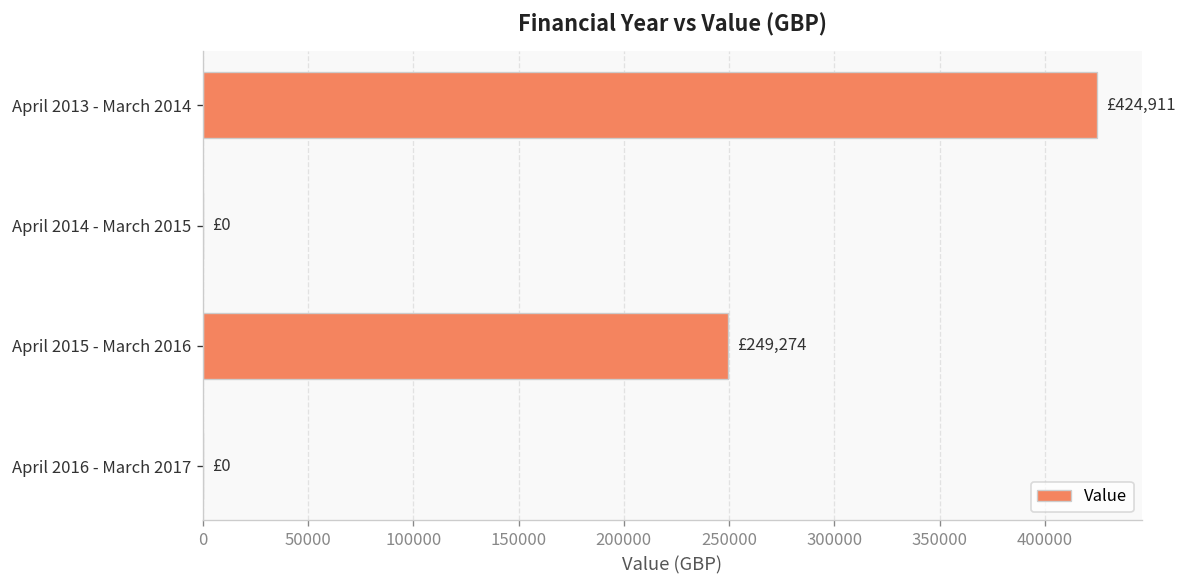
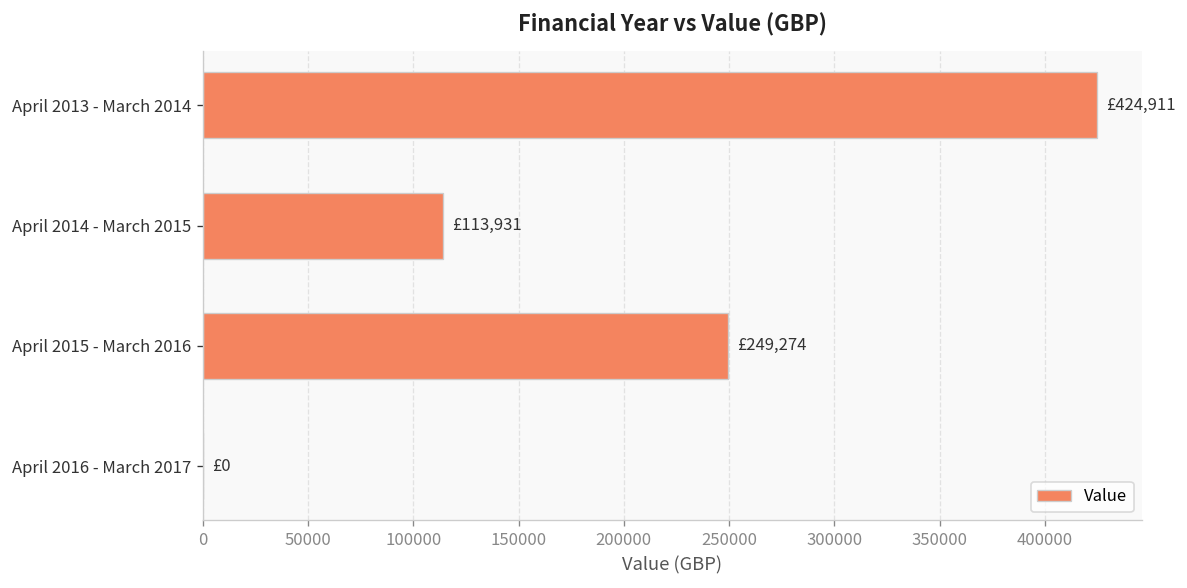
April 2014 - March 2015: £0 -> £113,931
